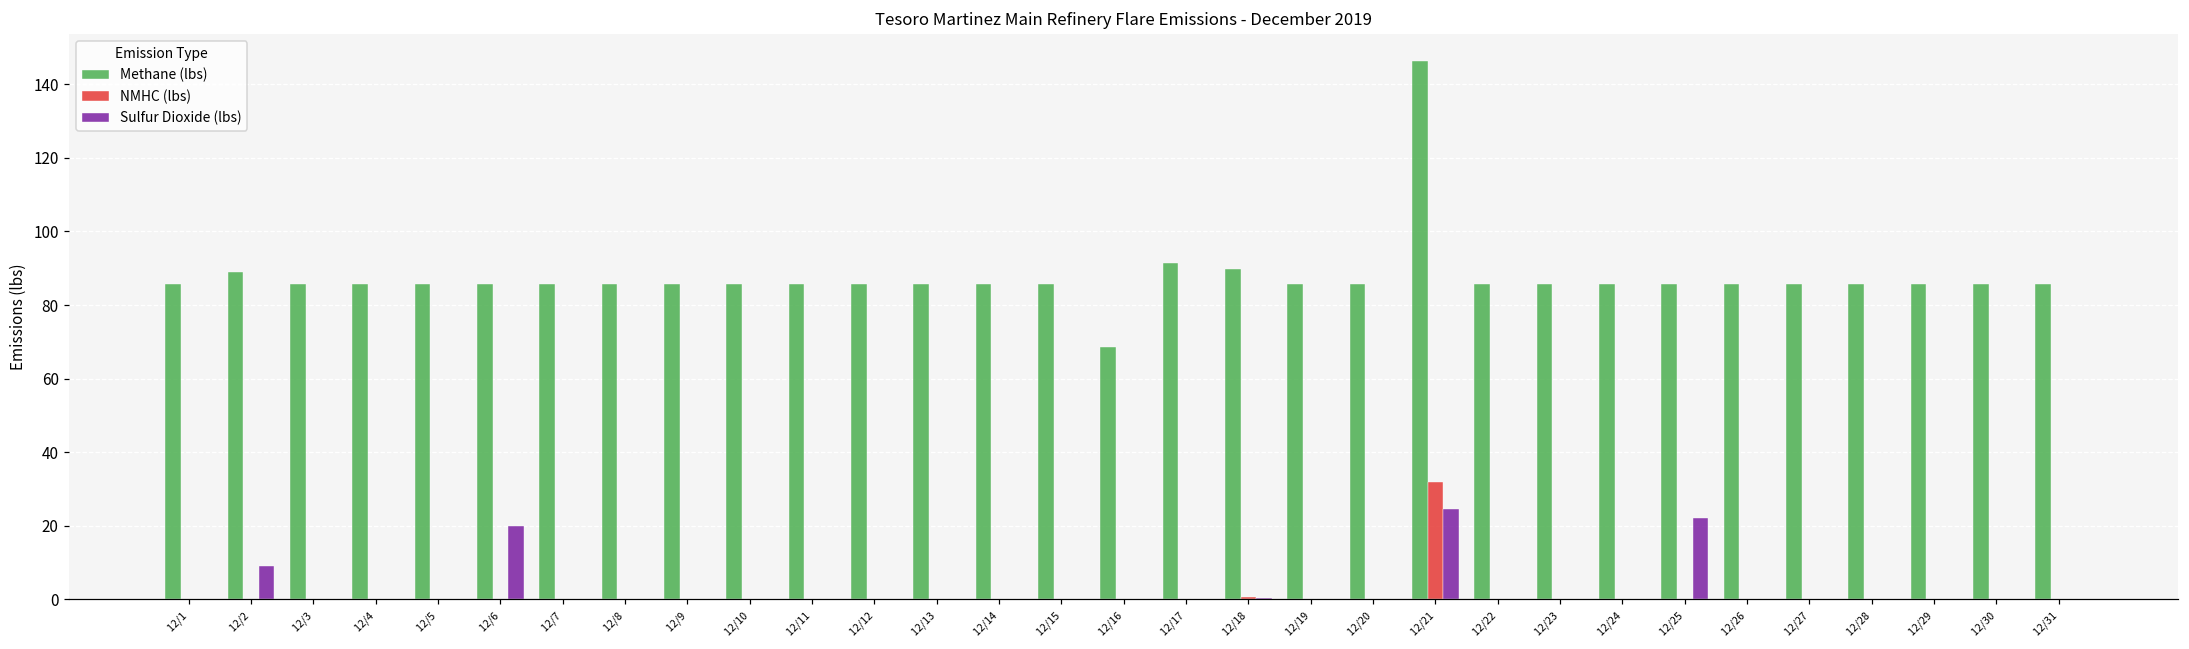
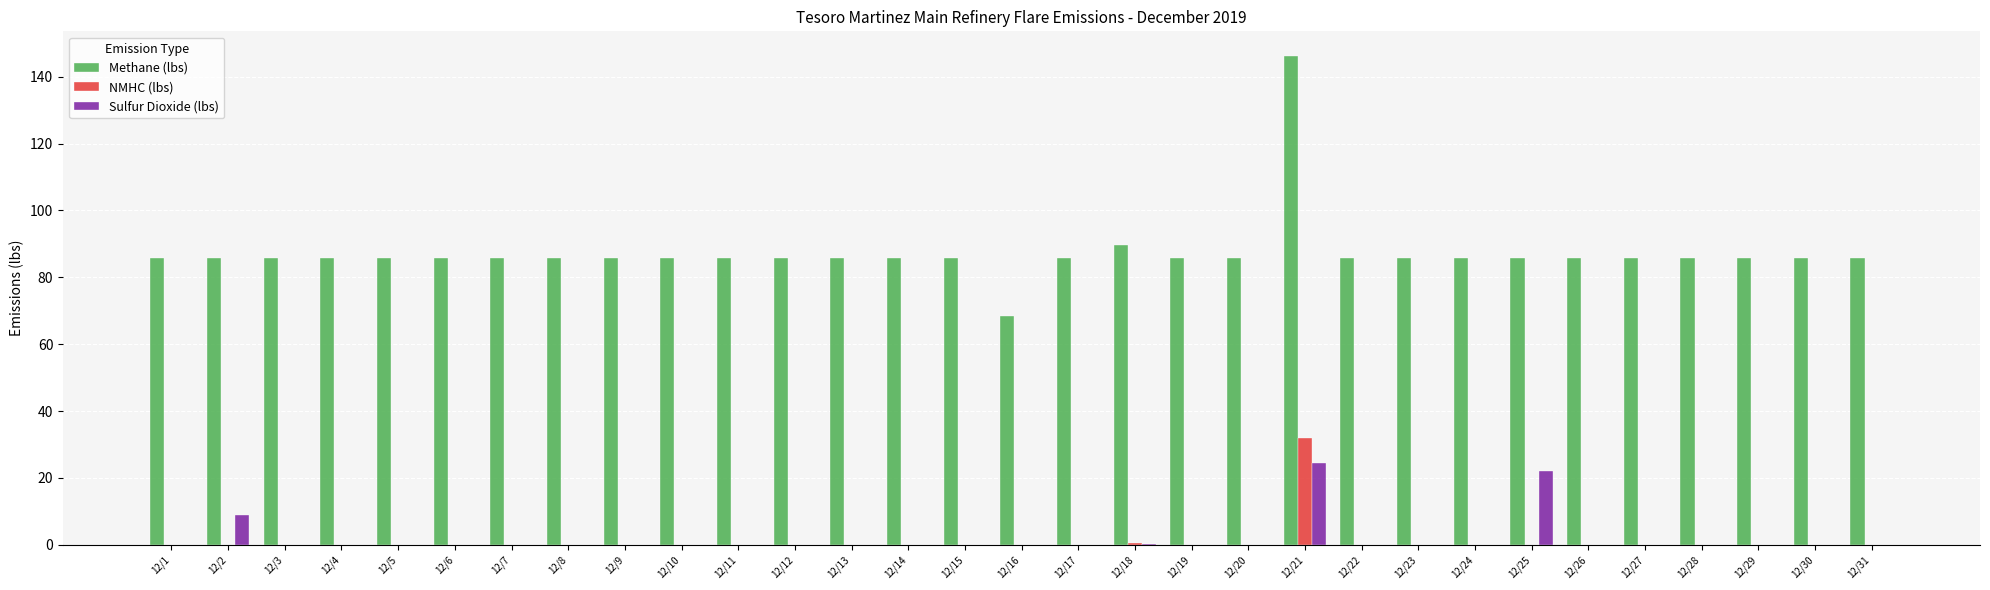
Methane (lbs), 12/2: 89 -> 86
Sulfur Dioxide (lbs), 12/6: 20 -> 0
Methane (lbs), 12/17: 91 -> 86
